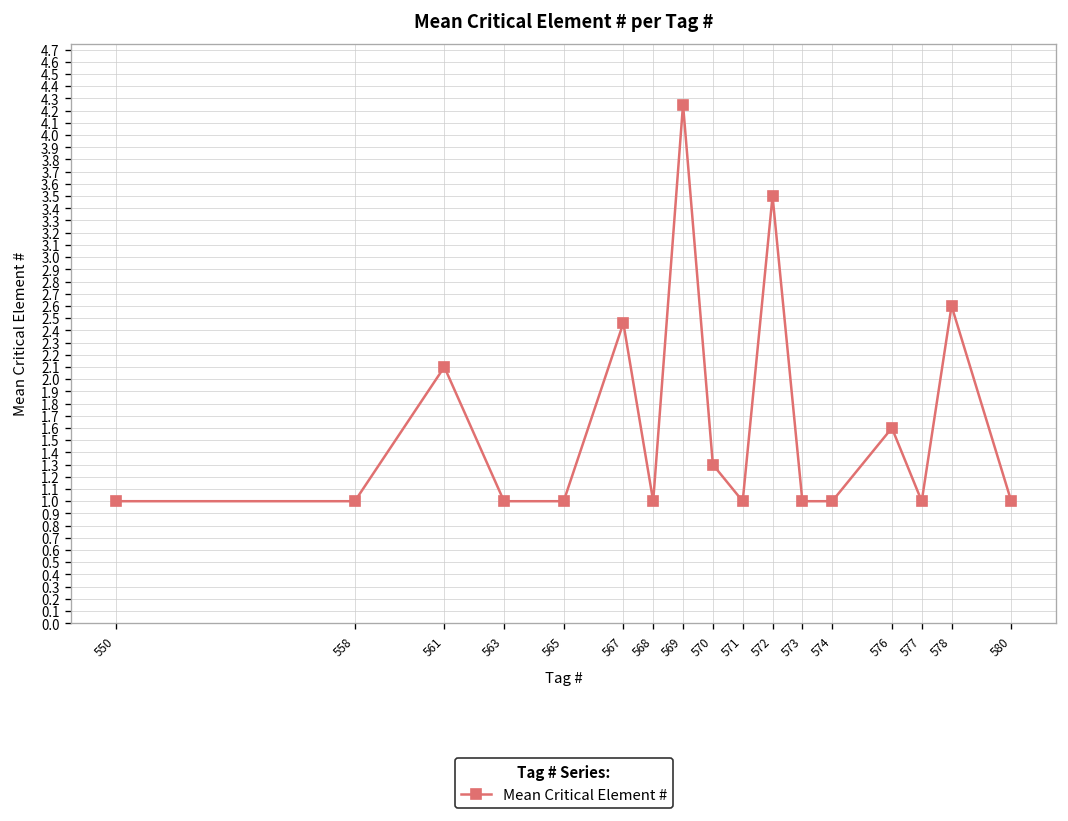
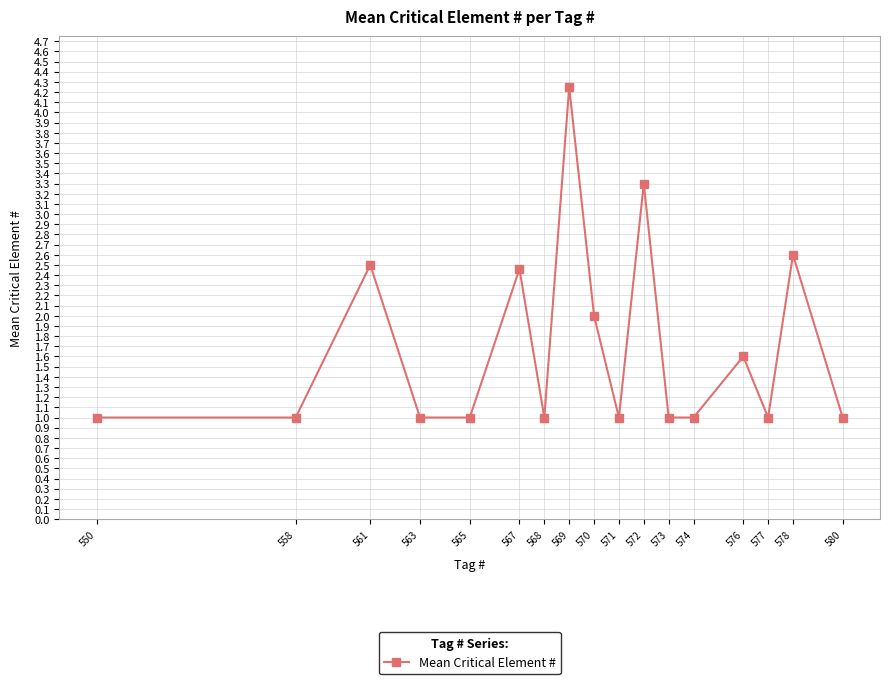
561: 2.1 -> 2.5
570: 1.3 -> 2.0
572: 3.5 -> 3.3
